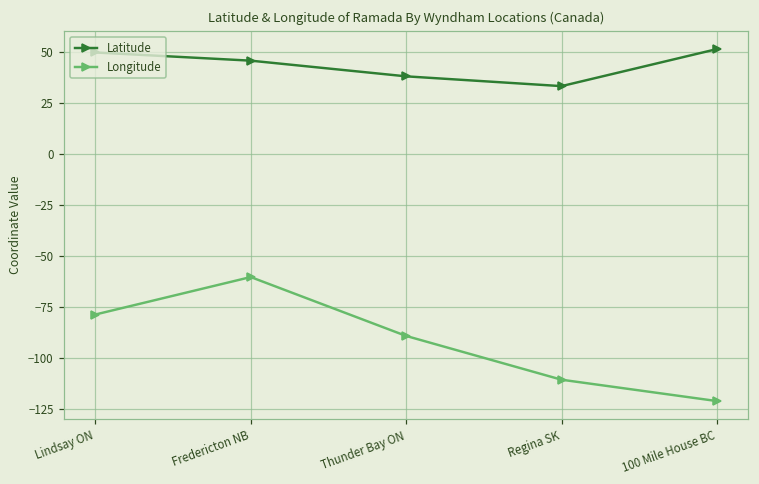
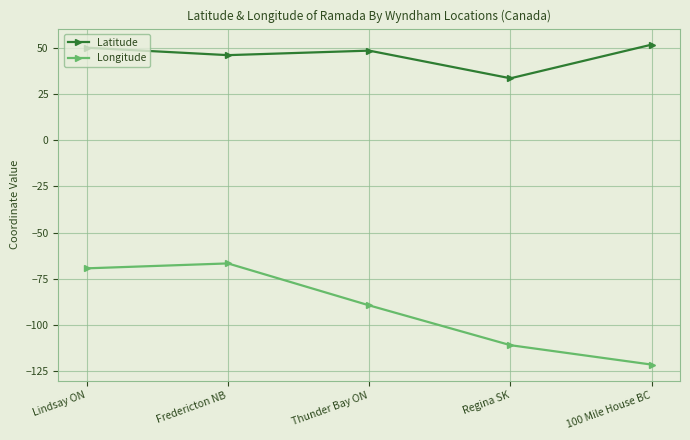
Longitude, Lindsay ON: -79 -> -69
Longitude, Fredericton NB: -60 -> -67
Latitude, Thunder Bay ON: 38 -> 48
